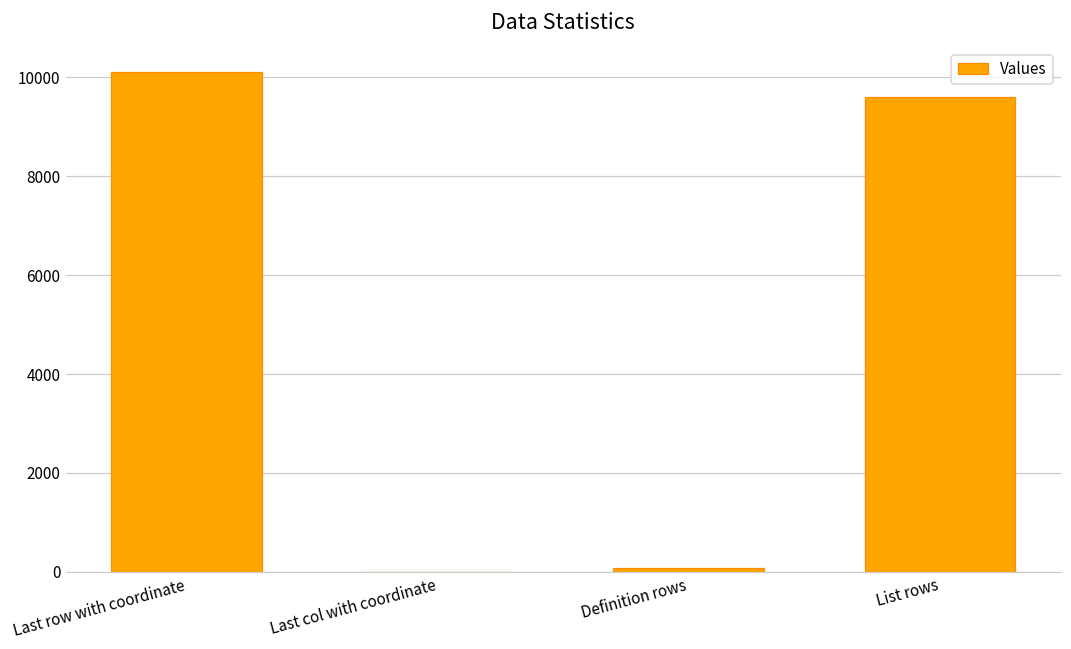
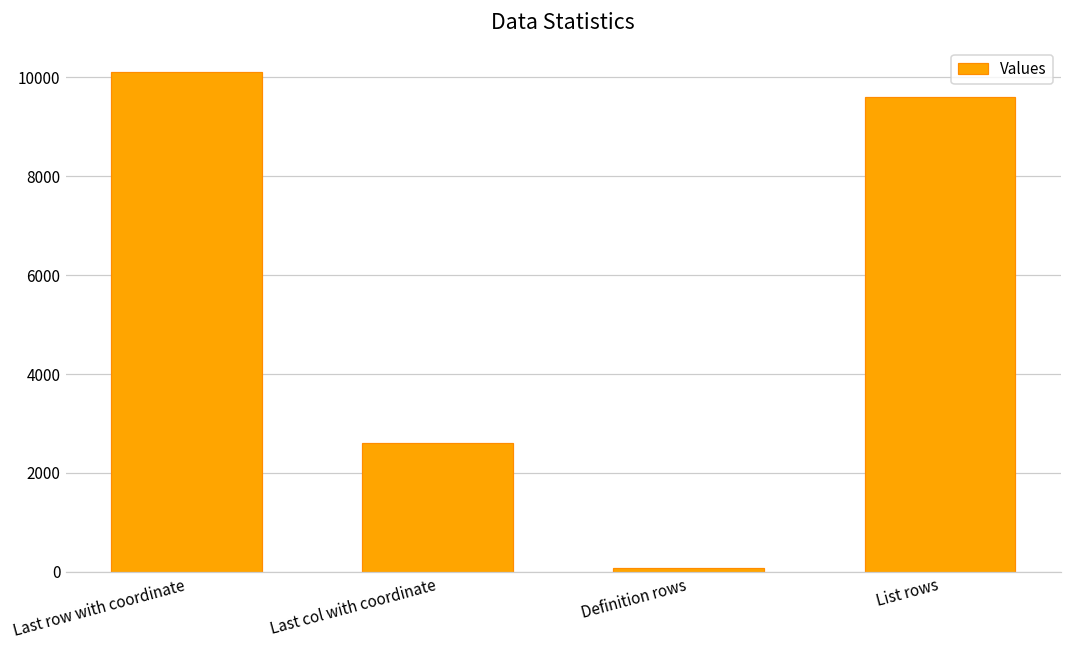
Last col with coordinate: 0 -> 2600
